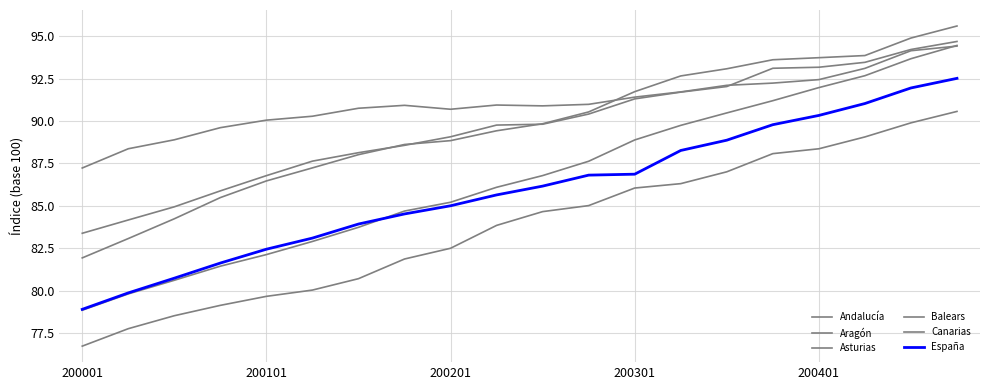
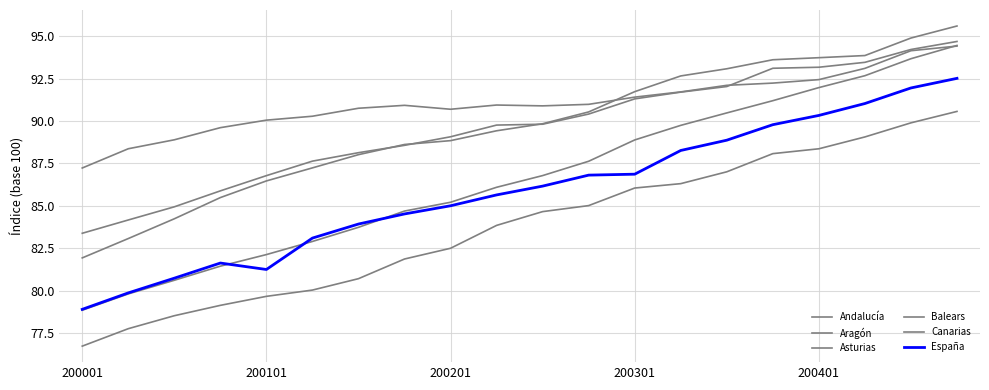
España, 200101: 82.5 -> 81.3
